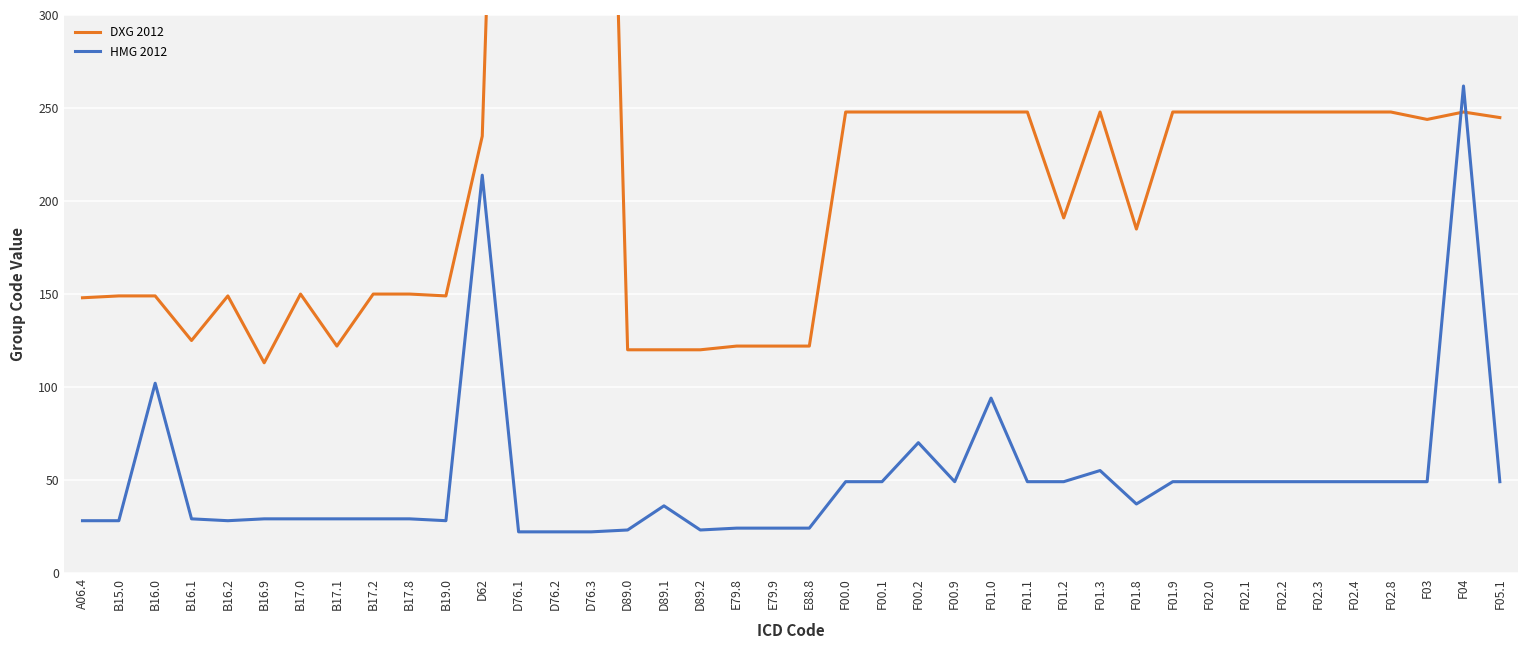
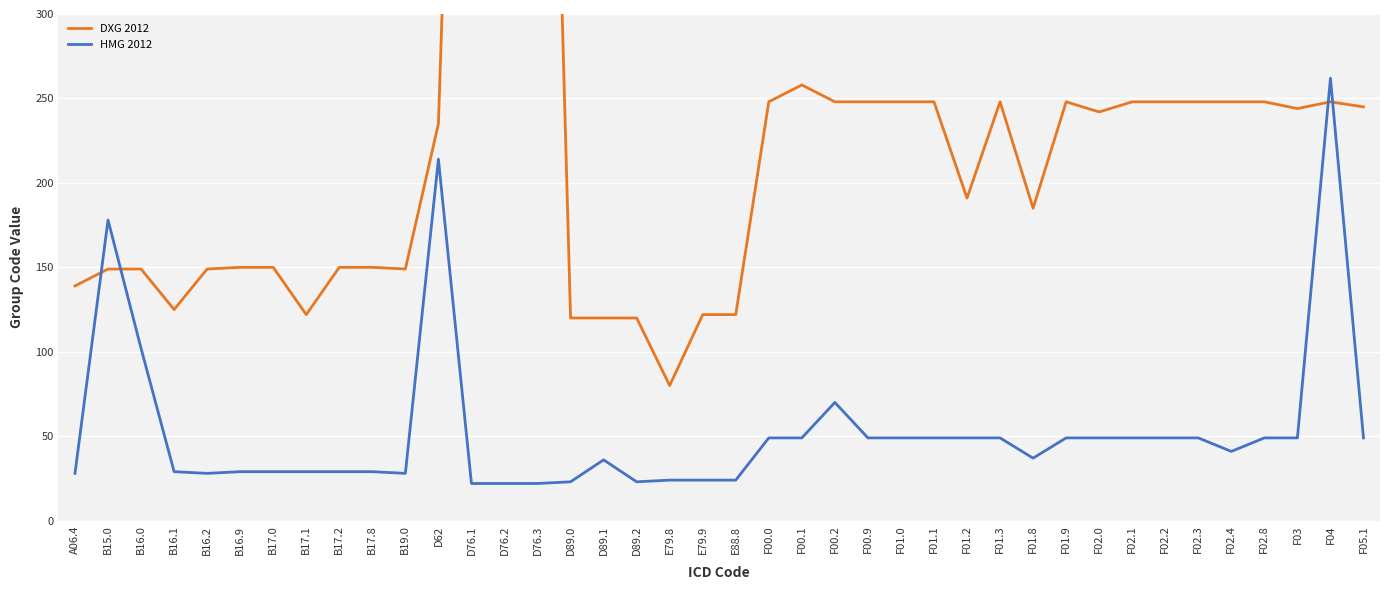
DXG 2012, A06.4: 148 -> 139
HMG 2012, B15.0: 28 -> 178
DXG 2012, B16.9: 113 -> 150
DXG 2012, E79.8: 122 -> 80
DXG 2012, F00.1: 248 -> 258
HMG 2012, F01.0: 94 -> 49
HMG 2012, F01.3: 55 -> 49
DXG 2012, F02.0: 248 -> 242
HMG 2012, F02.4: 49 -> 41
